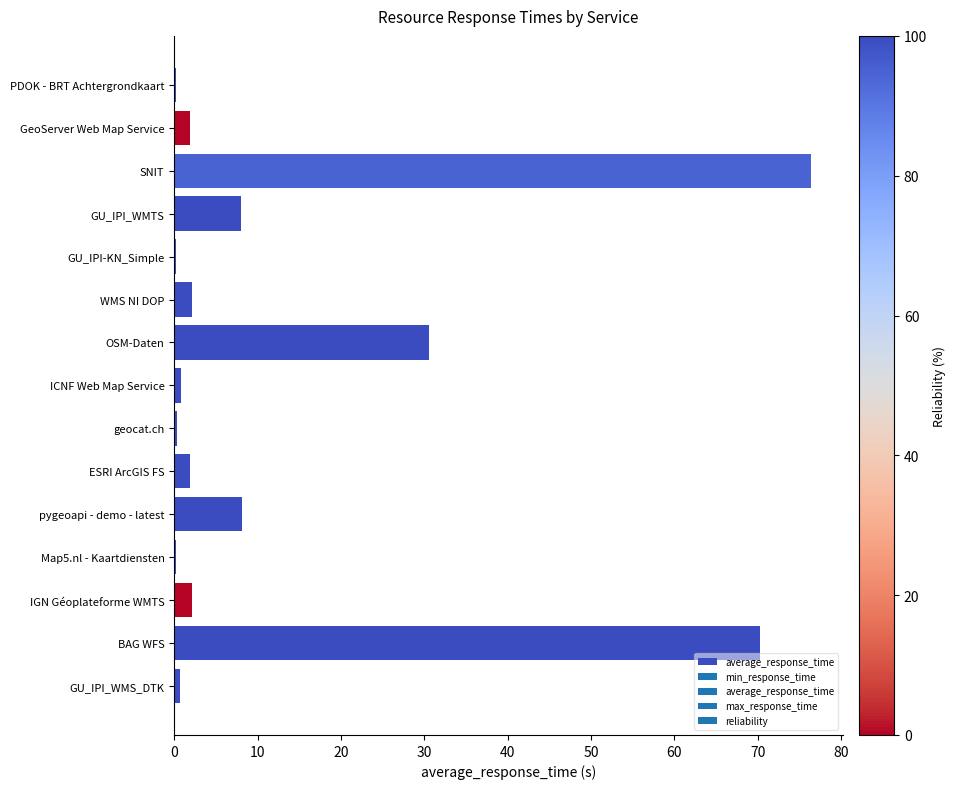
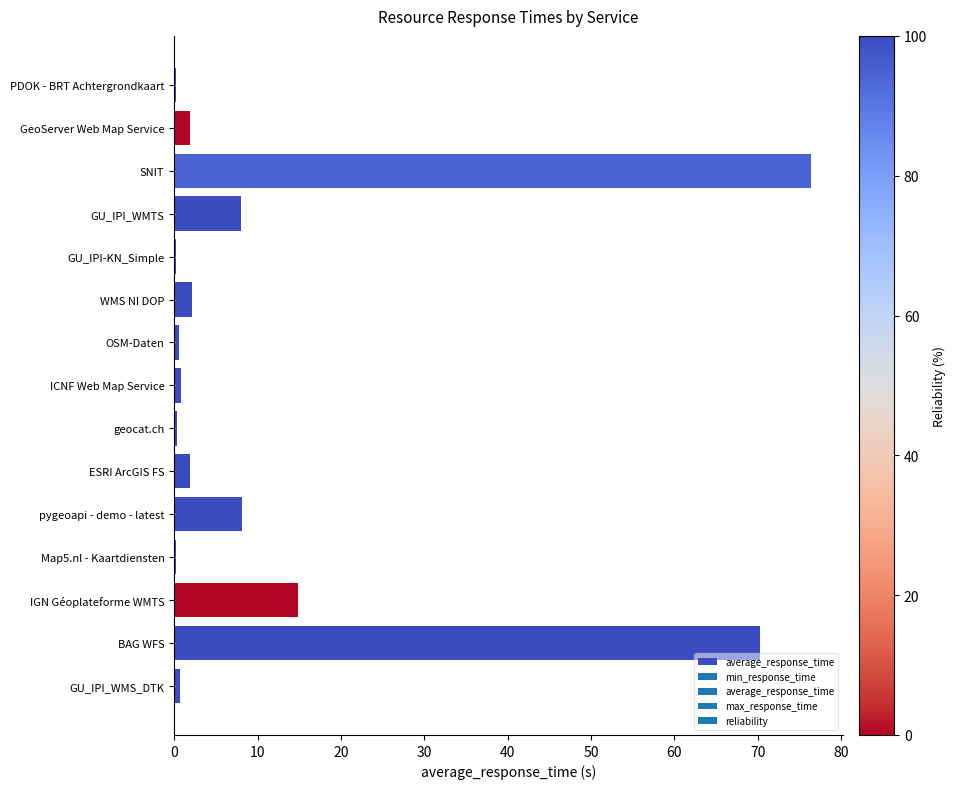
OSM-Daten: 31 -> 1
IGN Géoplateforme WMTS: 2 -> 15
